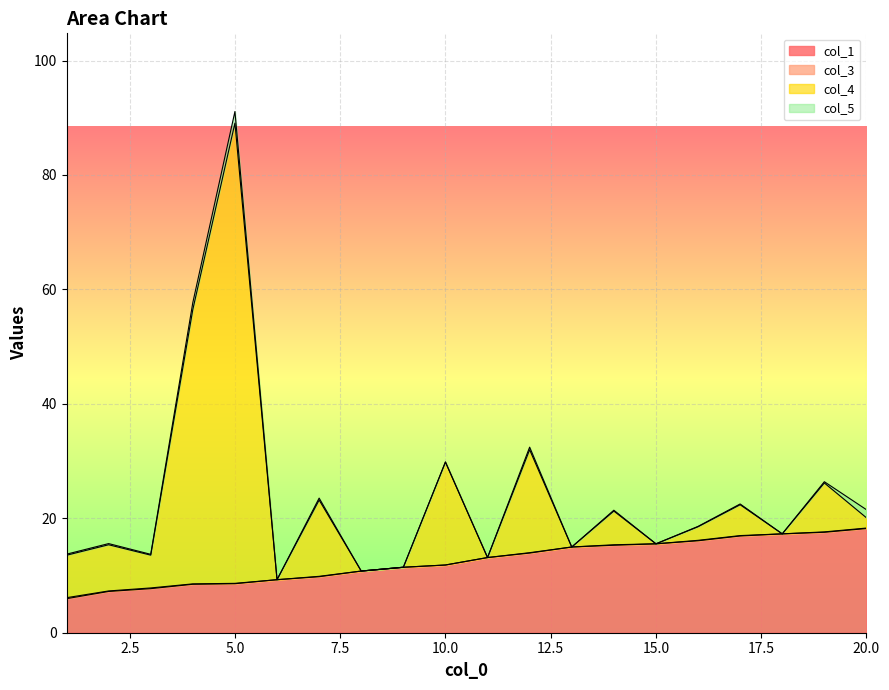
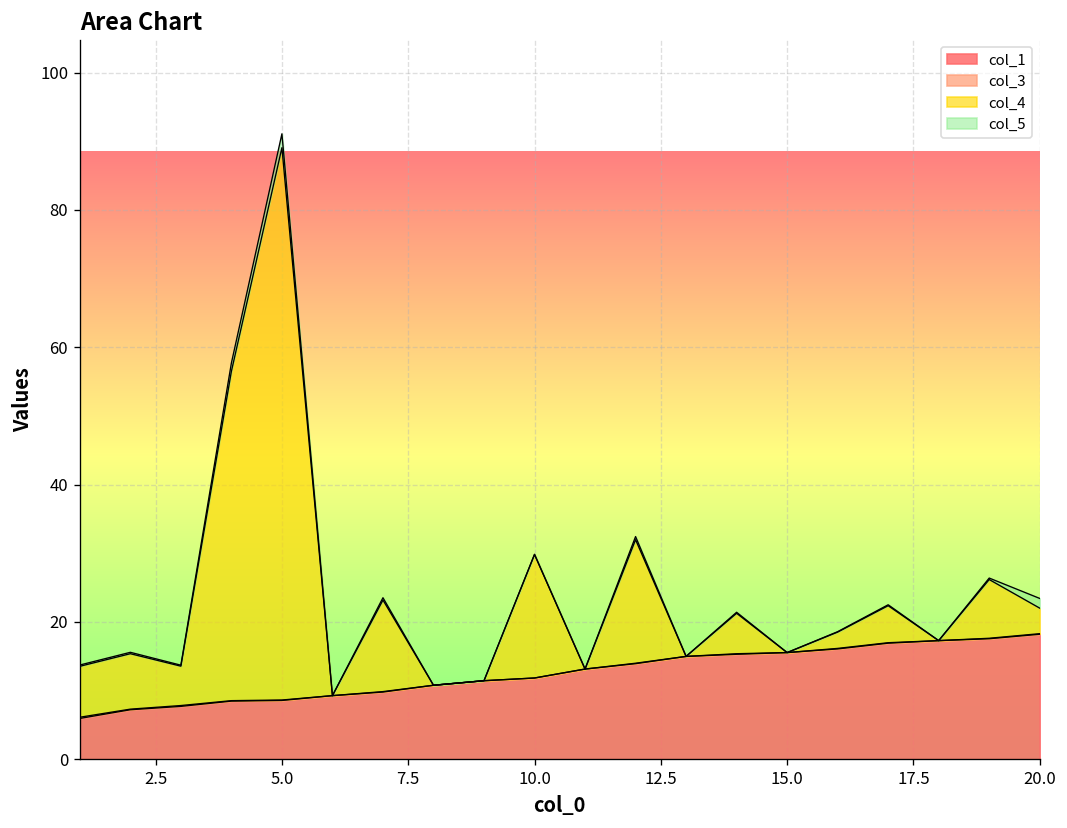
col_4, 20.0: 2 -> 4
